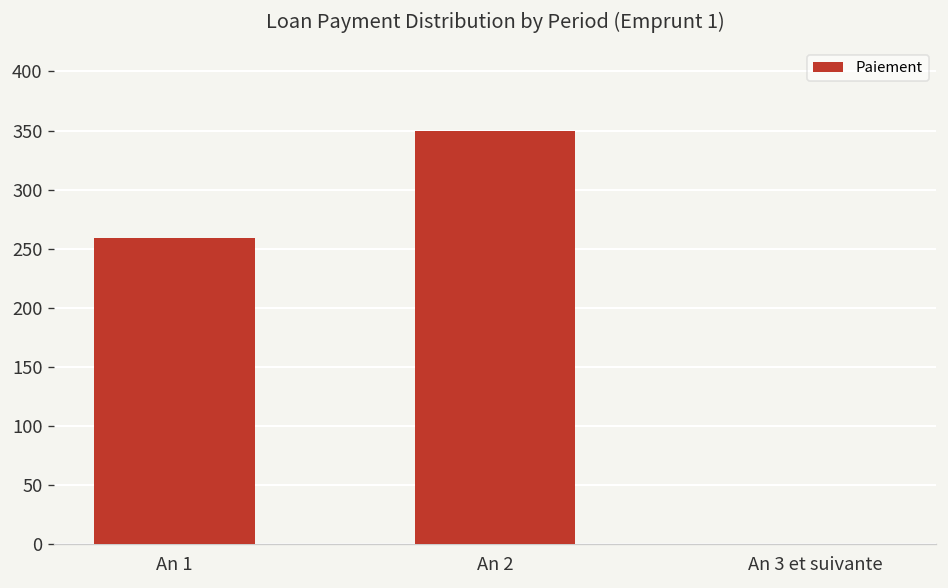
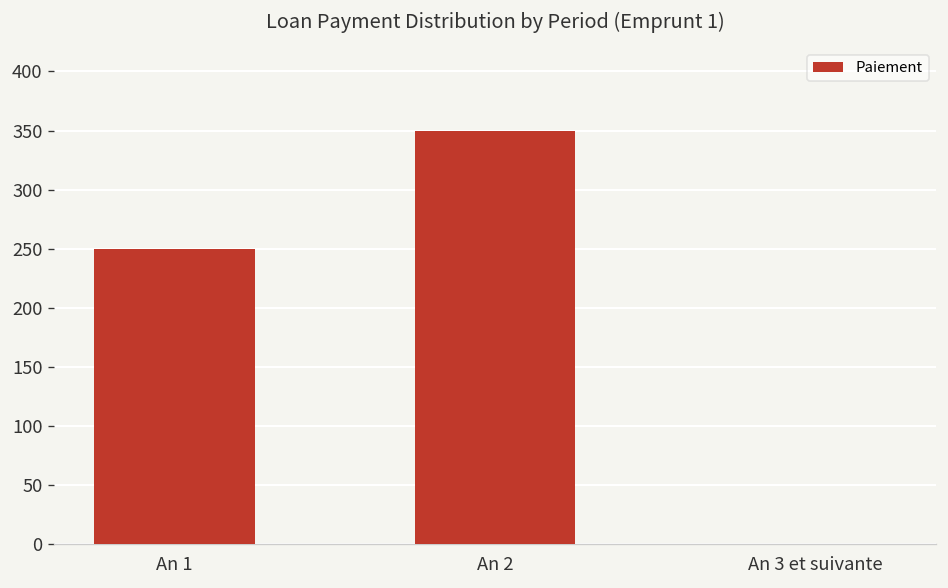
An 1: 260 -> 250
